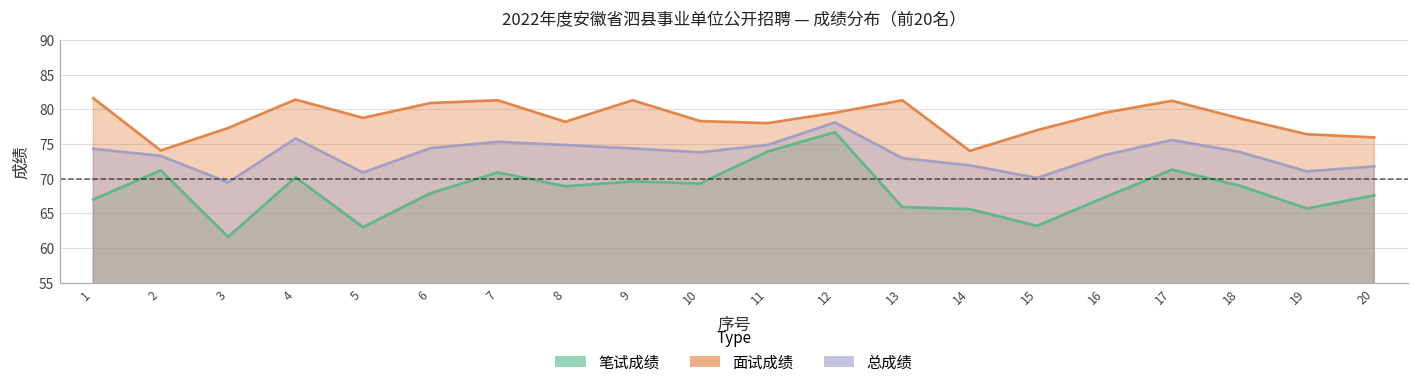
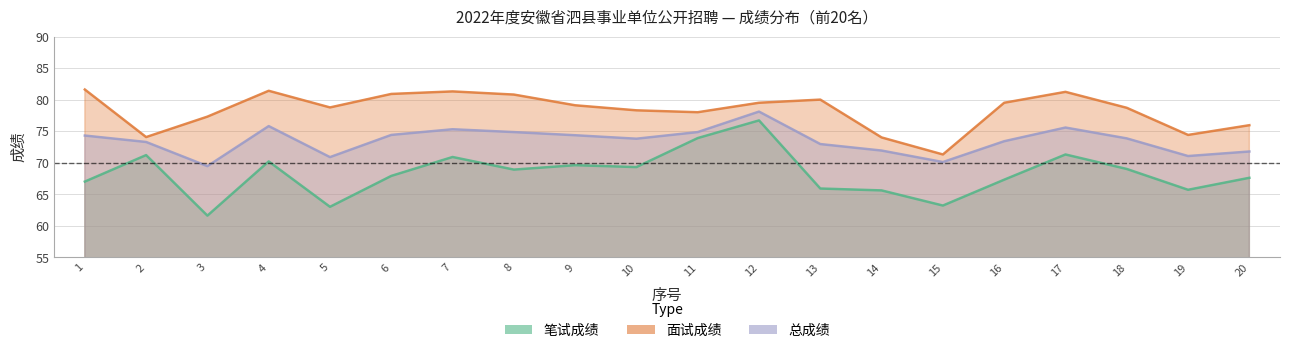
面试成绩, 8: 78 -> 81
面试成绩, 9: 81 -> 79
面试成绩, 13: 81 -> 80
面试成绩, 15: 77 -> 71
面试成绩, 19: 76 -> 74
